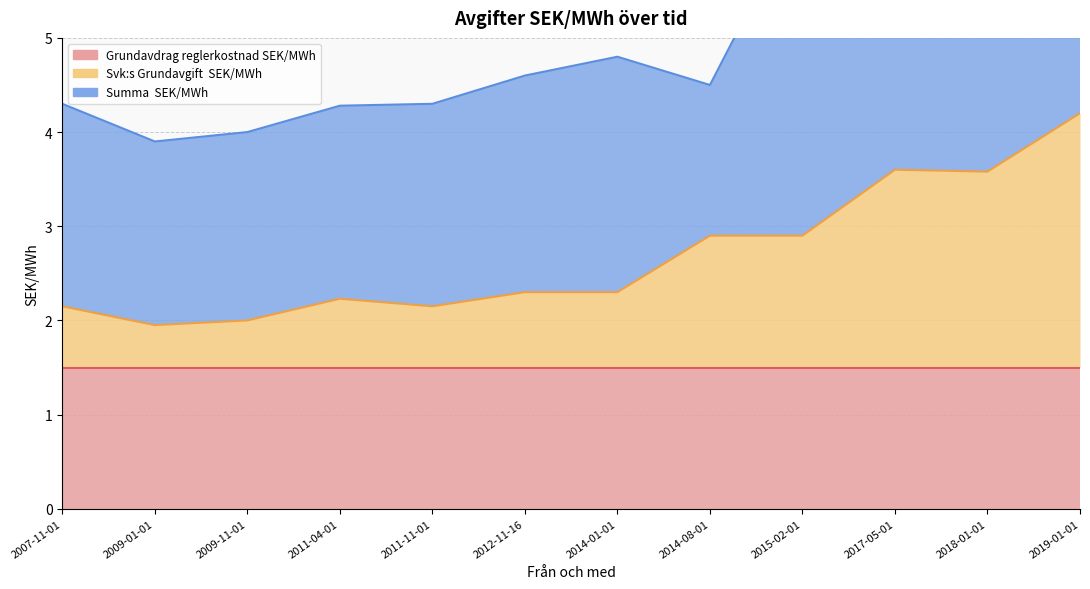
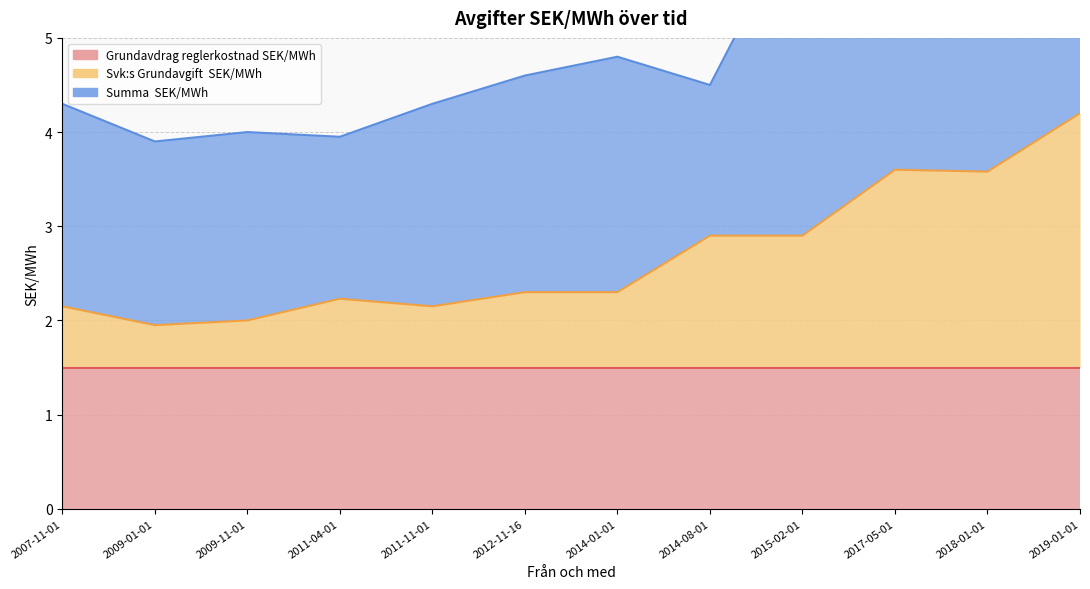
Summa SEK/MWh, 2011-04-01: 2.0 -> 1.7
